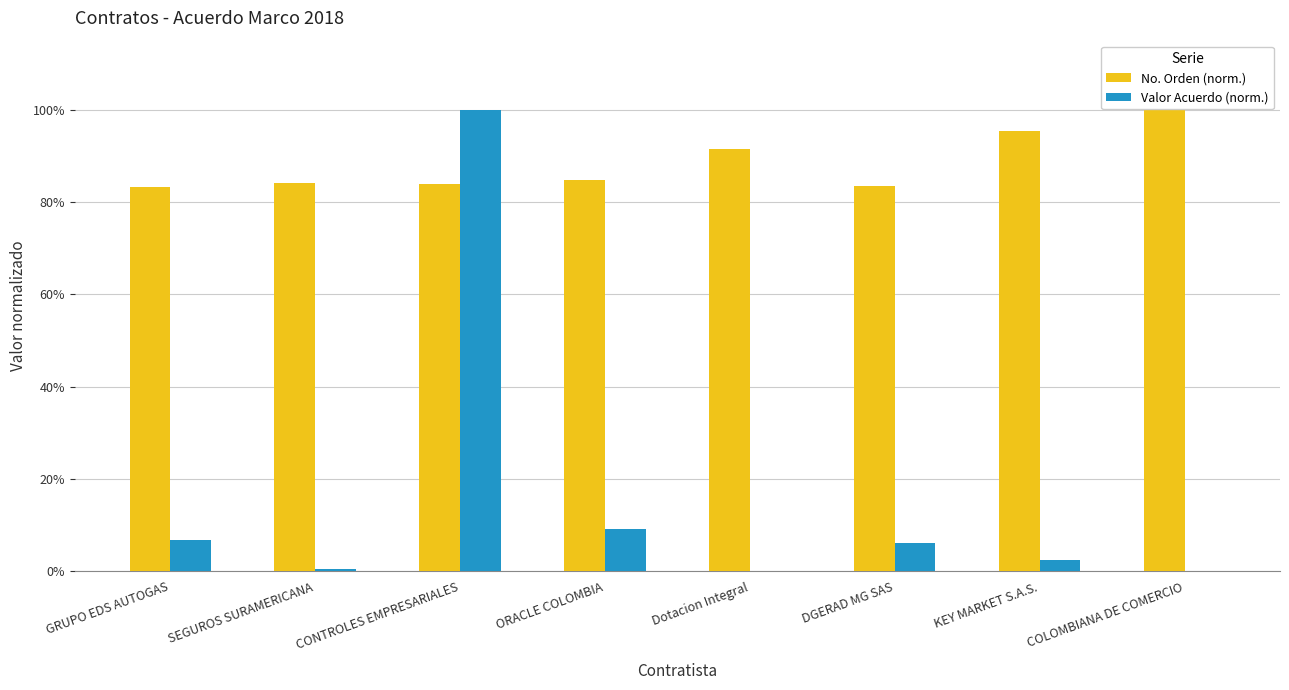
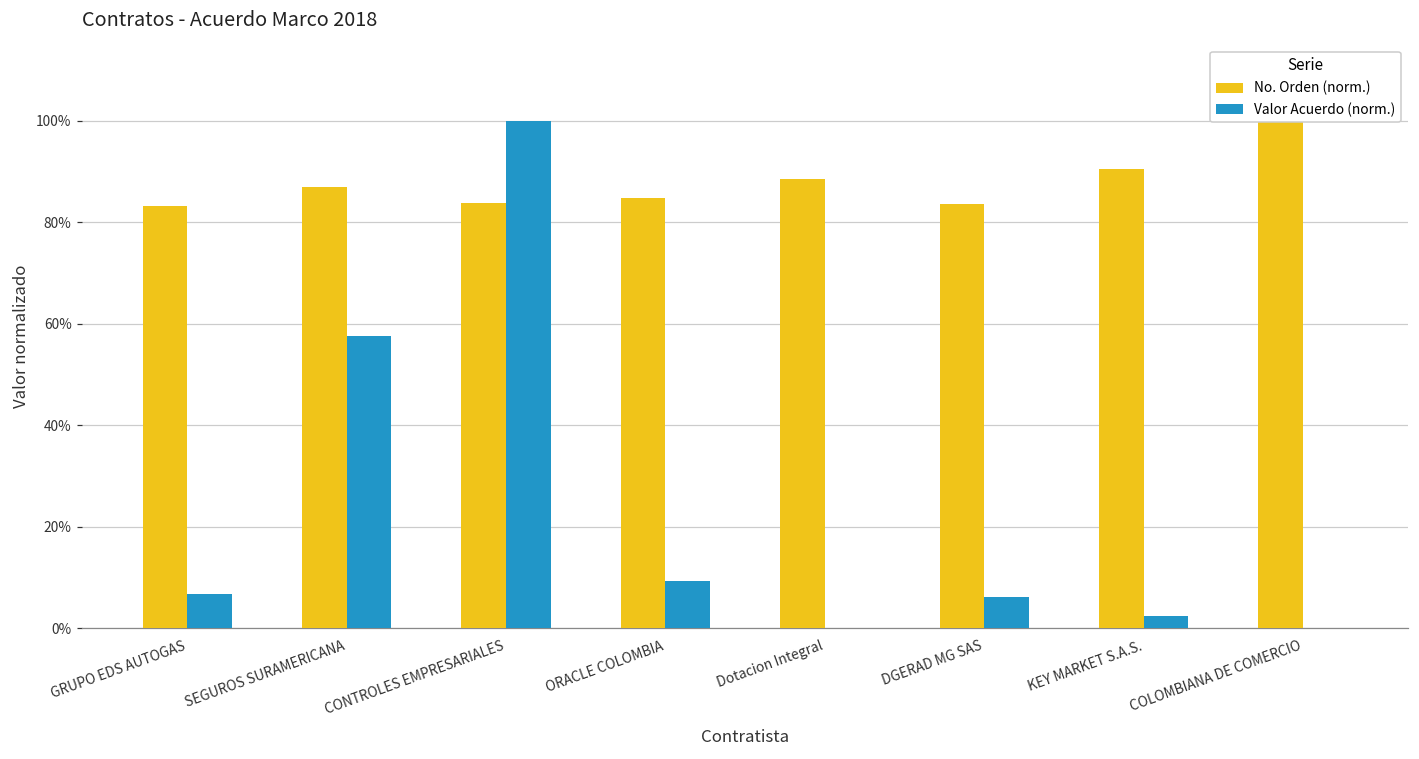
No. Orden (norm.), SEGUROS SURAMERICANA: 84% -> 87%
Valor Acuerdo (norm.), SEGUROS SURAMERICANA: 1% -> 58%
No. Orden (norm.), Dotacion Integral: 92% -> 88%
No. Orden (norm.), KEY MARKET S.A.S.: 95% -> 90%
